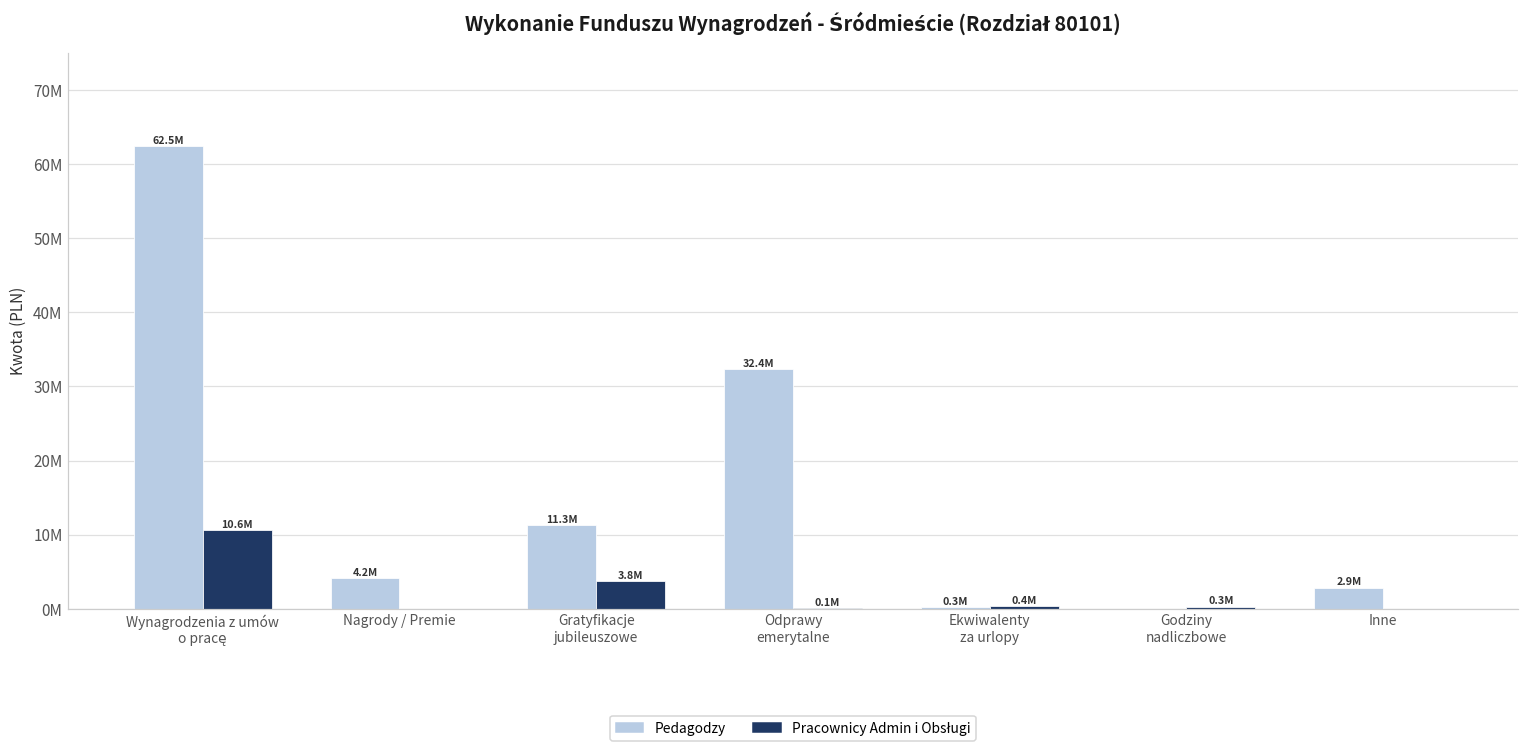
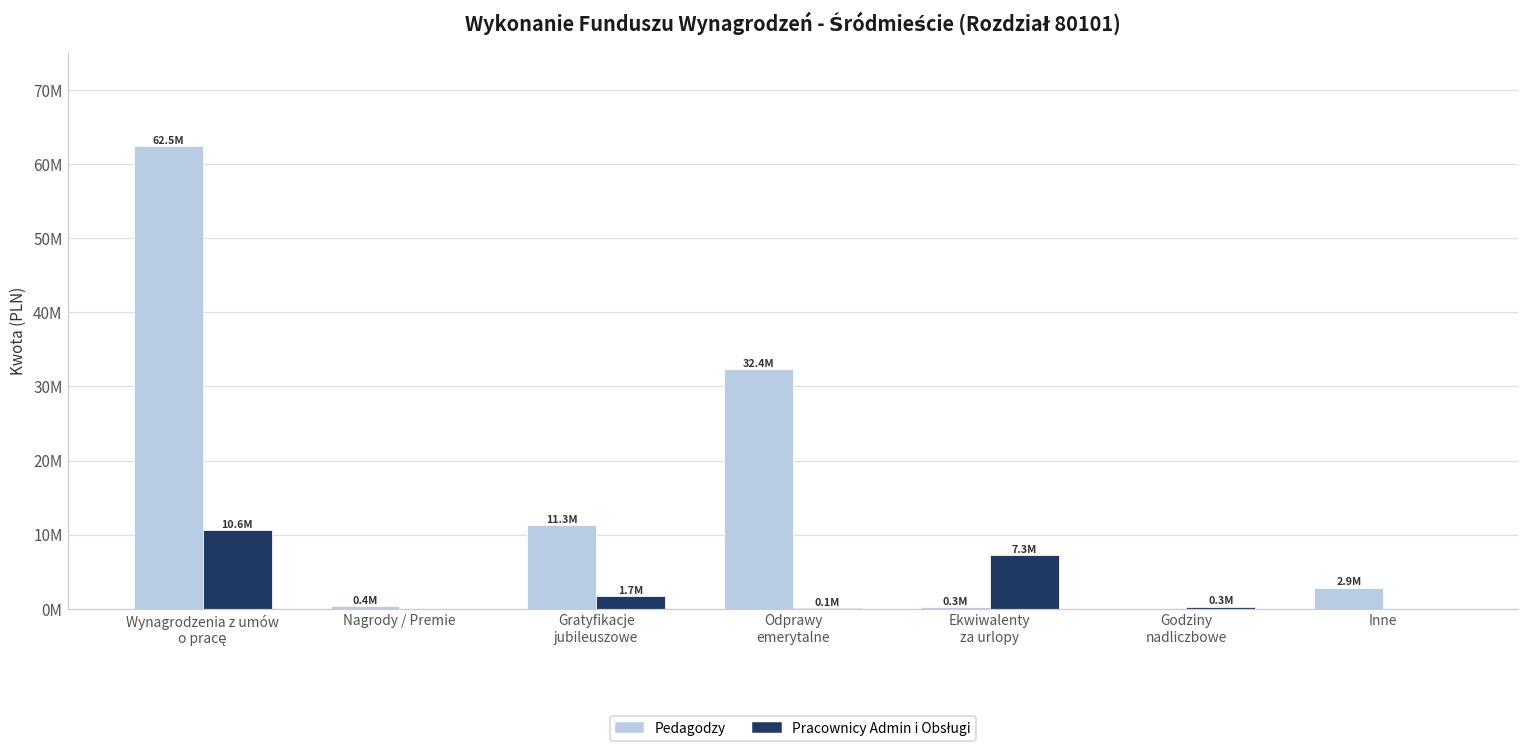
Pedagodzy, Nagrody / Premie: 4.2M -> 0.4M
Pracownicy Admin i Obsługi, Gratyfikacje jubileuszowe: 3.8M -> 1.7M
Pracownicy Admin i Obsługi, Ekwiwalenty za urlopy: 0.4M -> 7.3M
